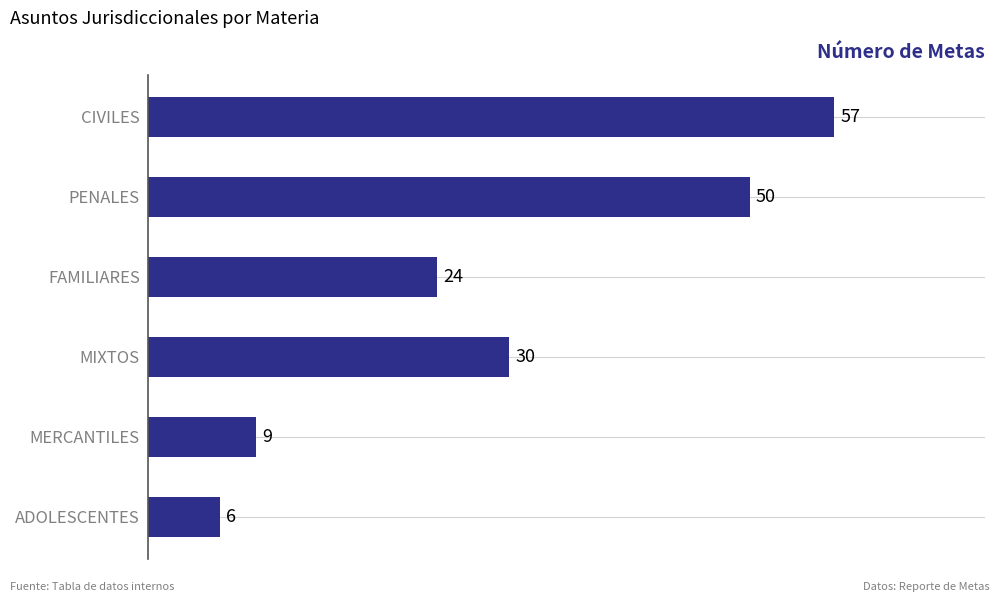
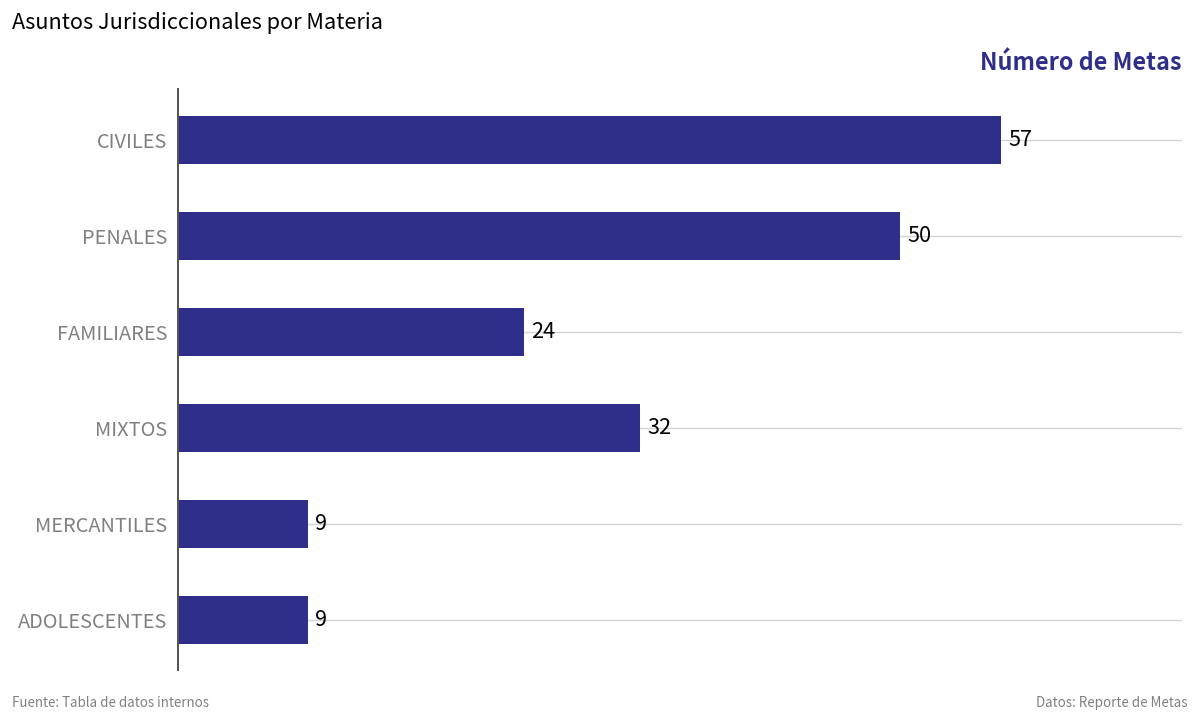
MIXTOS: 30 -> 32
ADOLESCENTES: 6 -> 9
